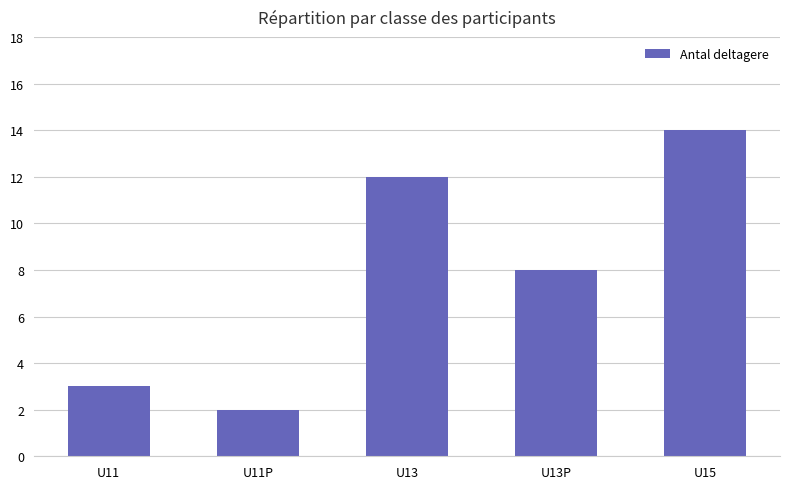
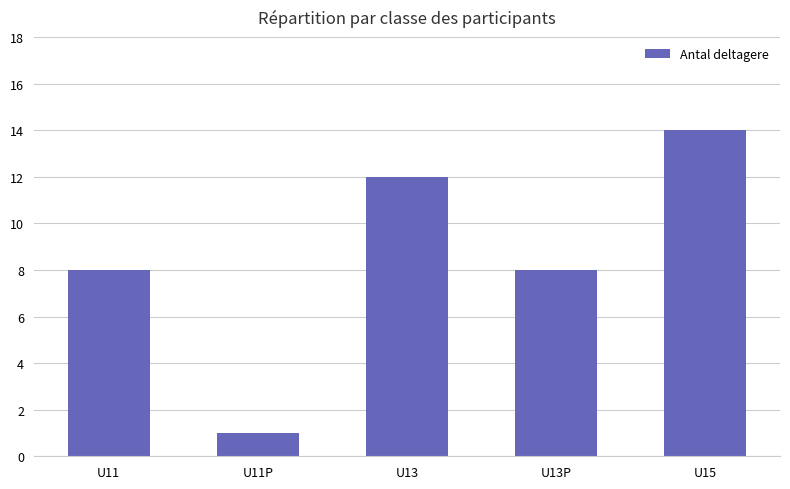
U11: 3 -> 8
U11P: 2 -> 1
